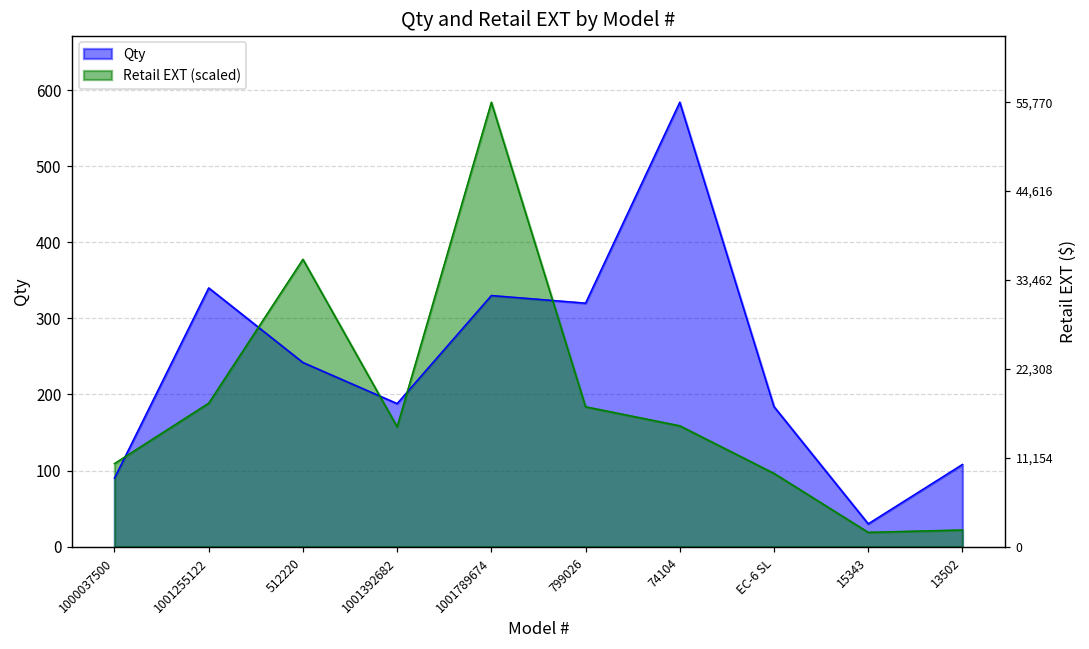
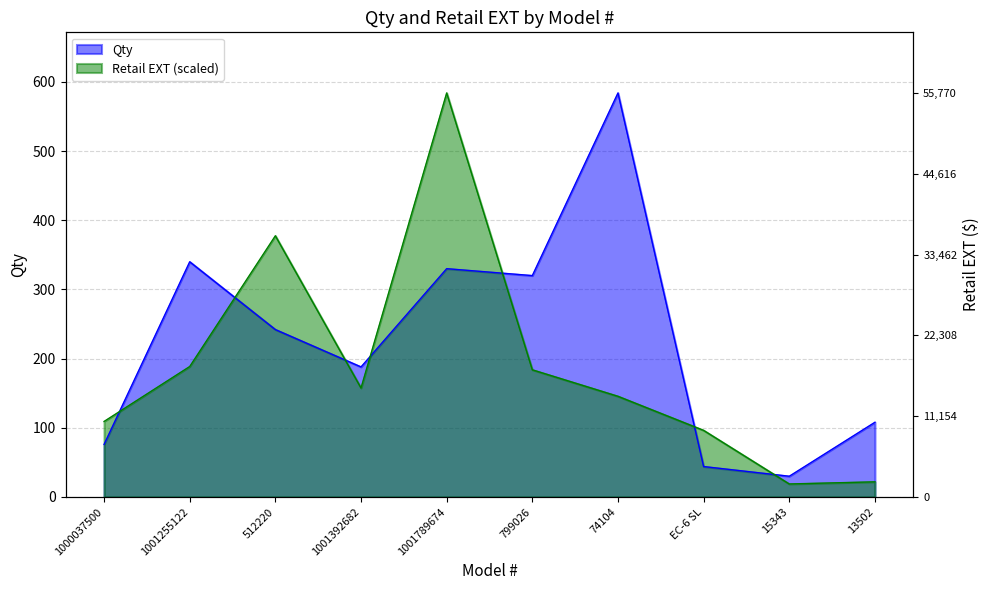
Qty, 1000037500: 90 -> 80
Retail EXT (scaled), 74104: 160 -> 150
Qty, EC-6 SL: 180 -> 40
